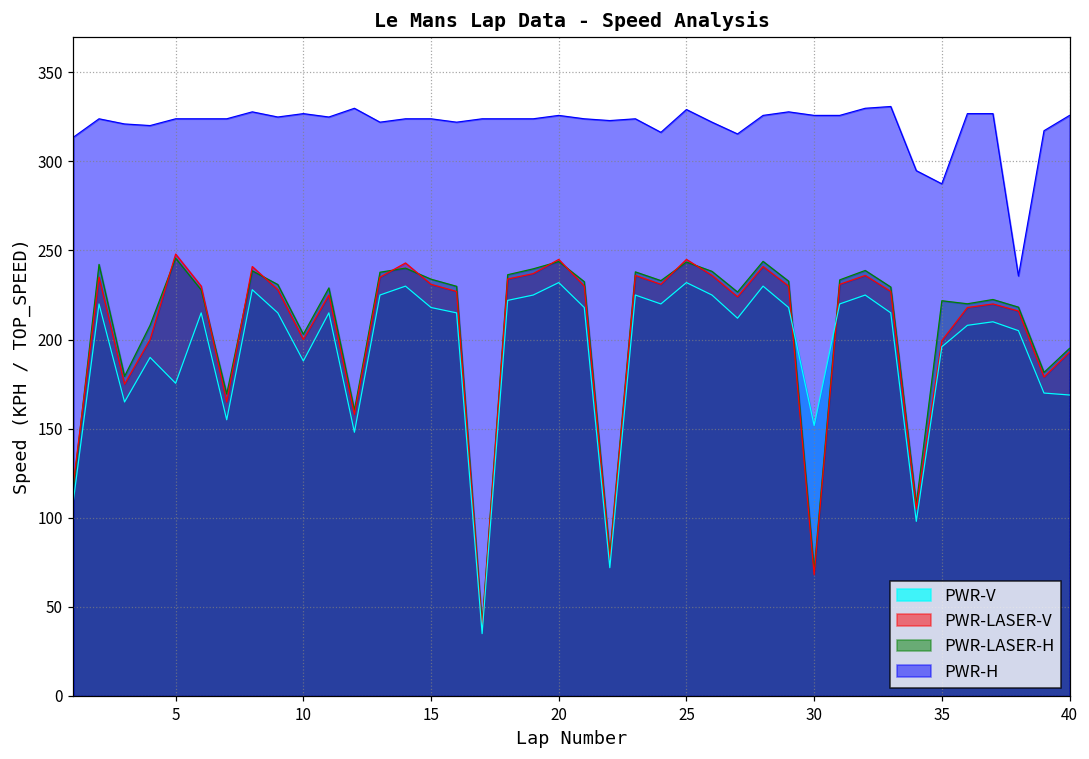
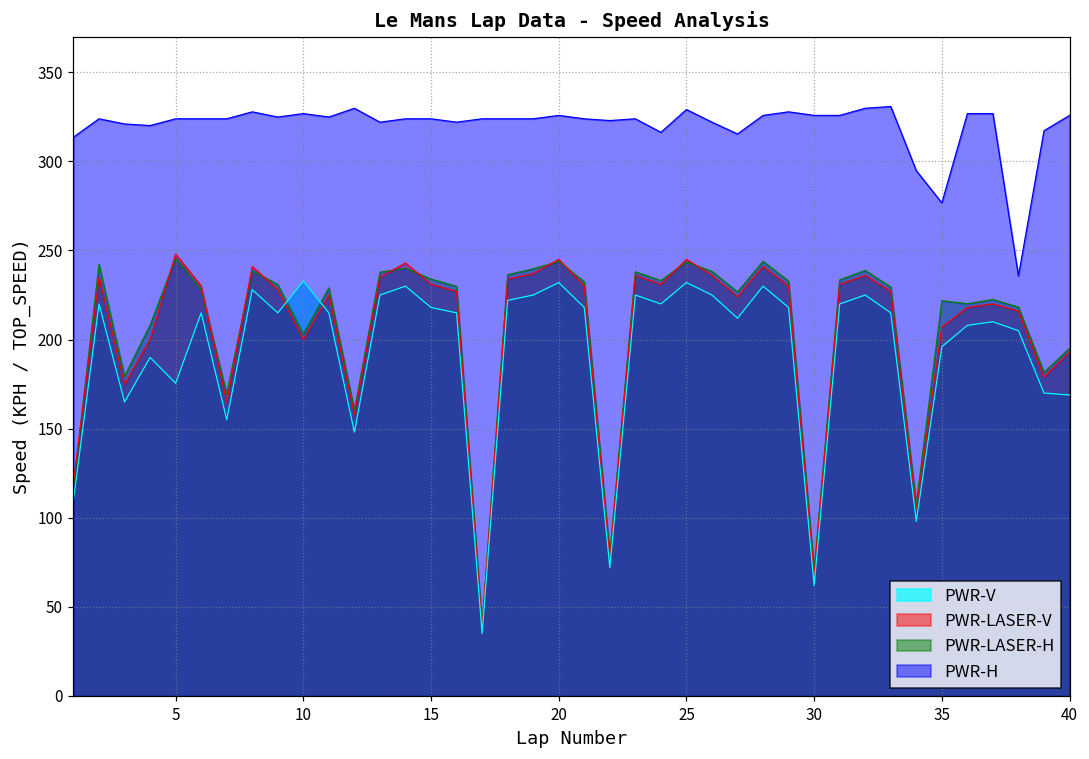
PWR-V, 10: 188 -> 233
PWR-V, 30: 152 -> 62
PWR-LASER-V, 35: 199 -> 207
PWR-H, 35: 287 -> 277
